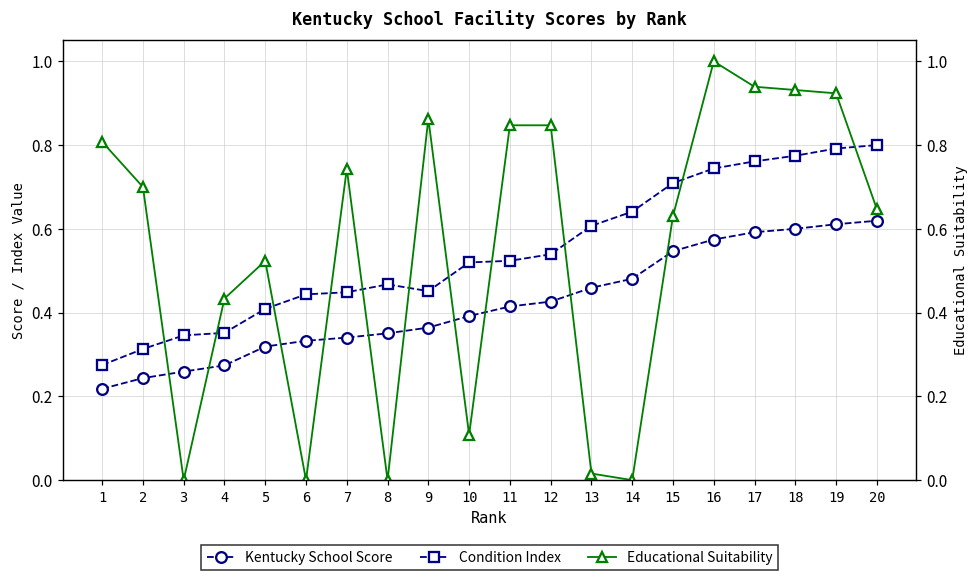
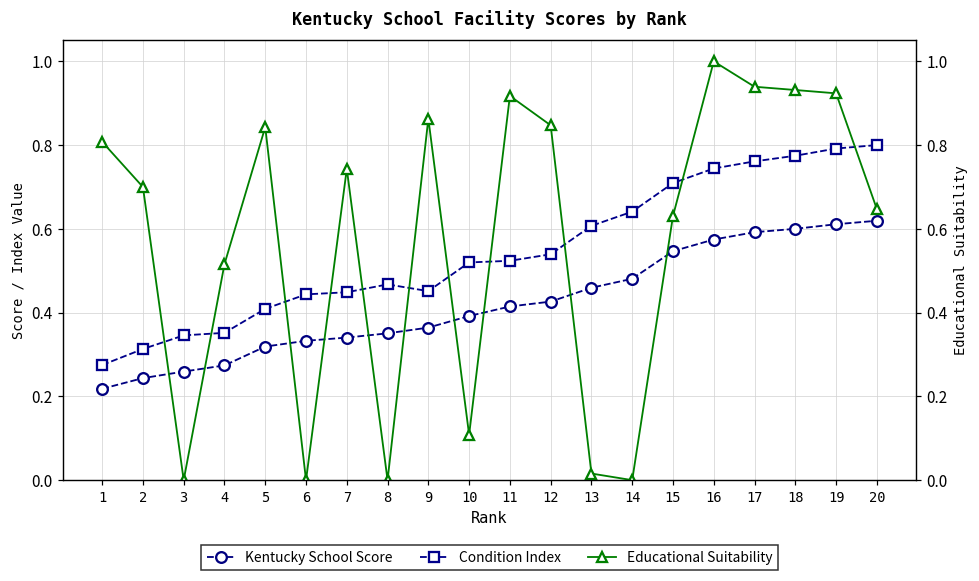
Educational Suitability, 4: 0.43 -> 0.52
Educational Suitability, 5: 0.52 -> 0.84
Educational Suitability, 11: 0.85 -> 0.92
